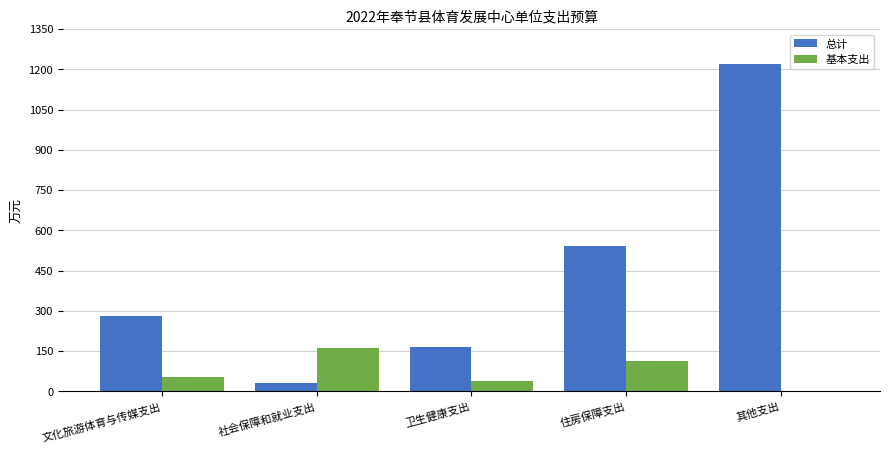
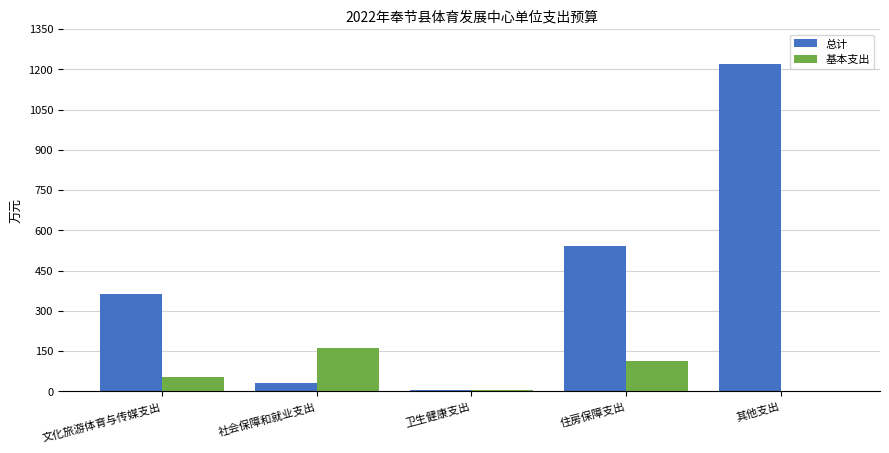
总计, 文化旅游体育与传媒支出: 280 -> 360
总计, 卫生健康支出: 170 -> 10
基本支出, 卫生健康支出: 40 -> 10
